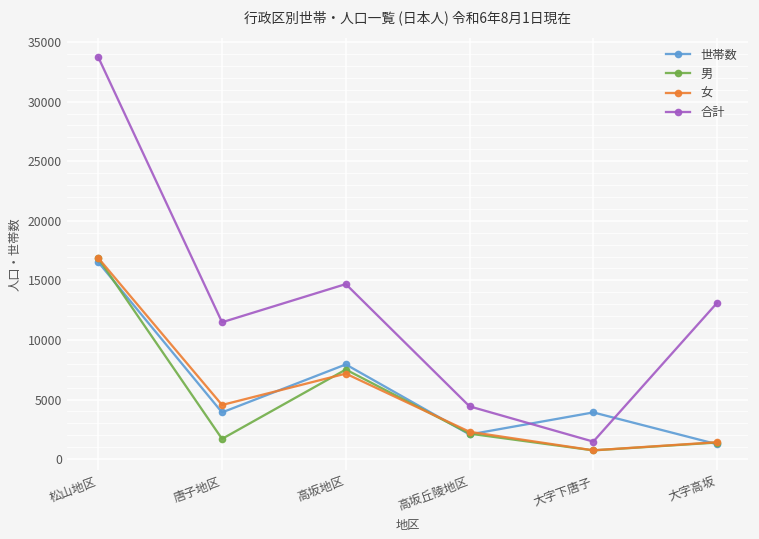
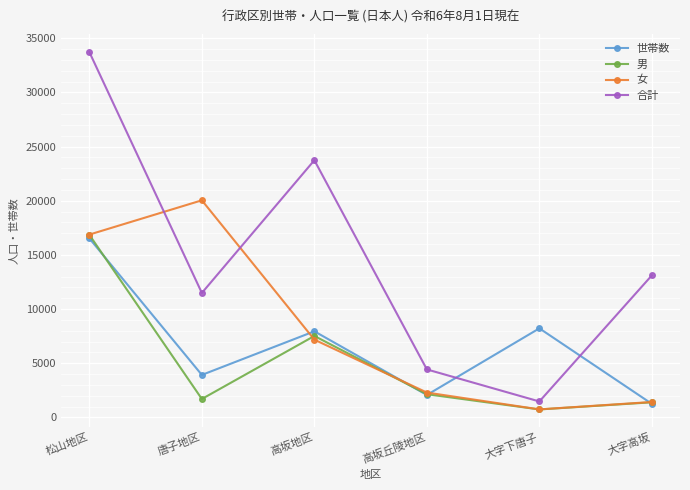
女, 唐子地区: 4500 -> 20000
合計, 高坂地区: 14700 -> 23700
世帯数, 大字下唐子: 3900 -> 8200
